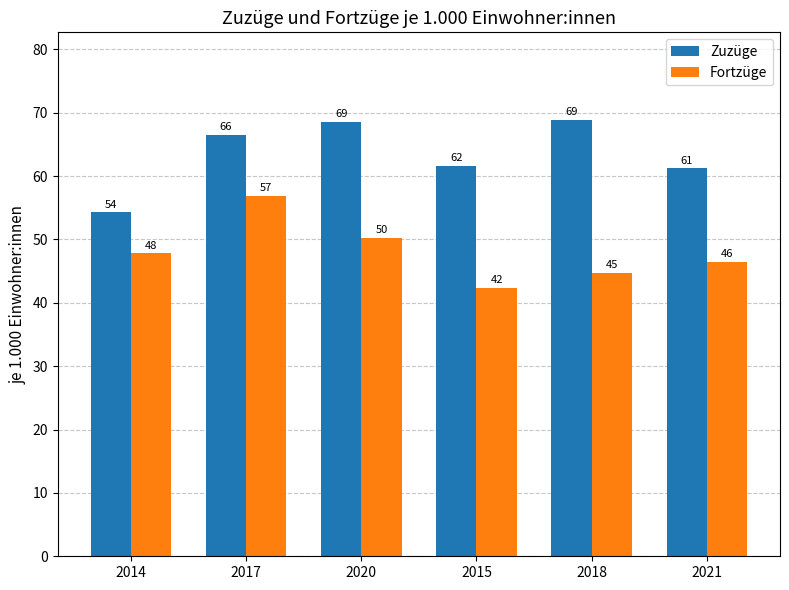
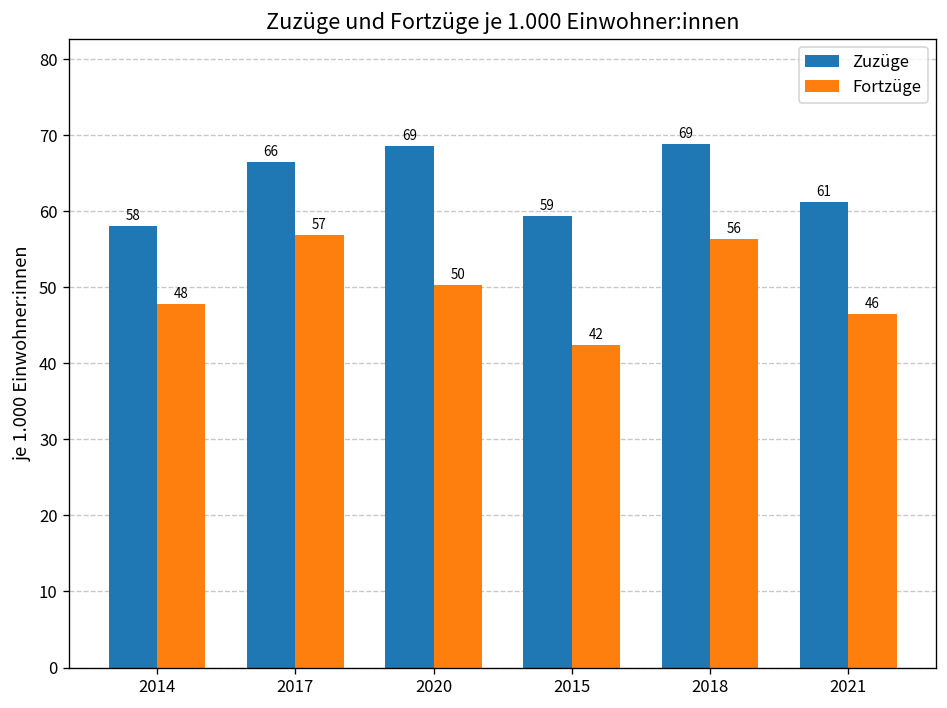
Zuzüge, 2014: 54 -> 58
Zuzüge, 2015: 62 -> 59
Fortzüge, 2018: 45 -> 56
